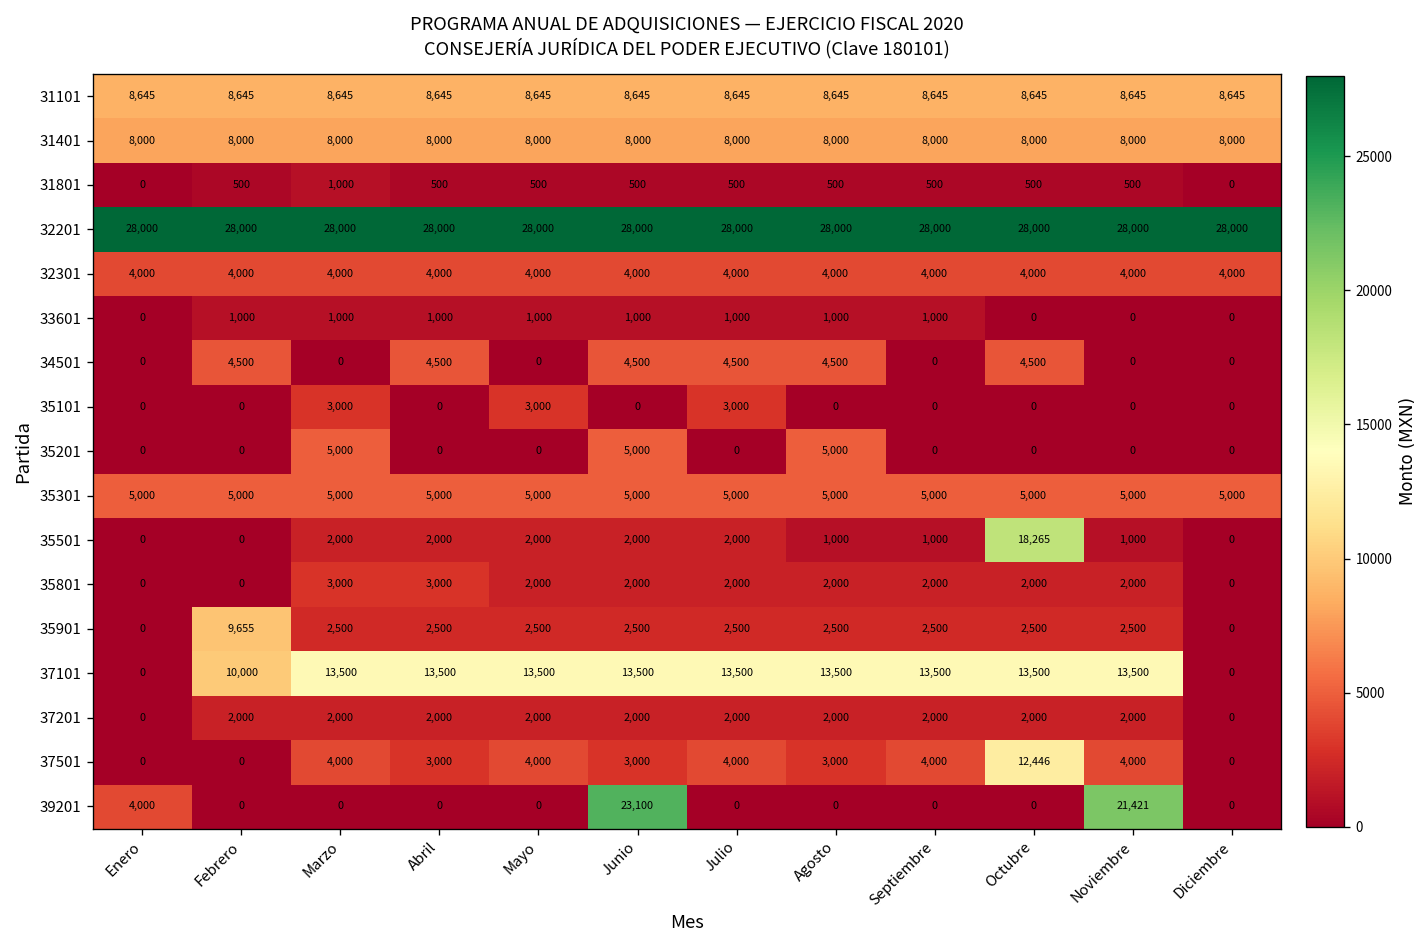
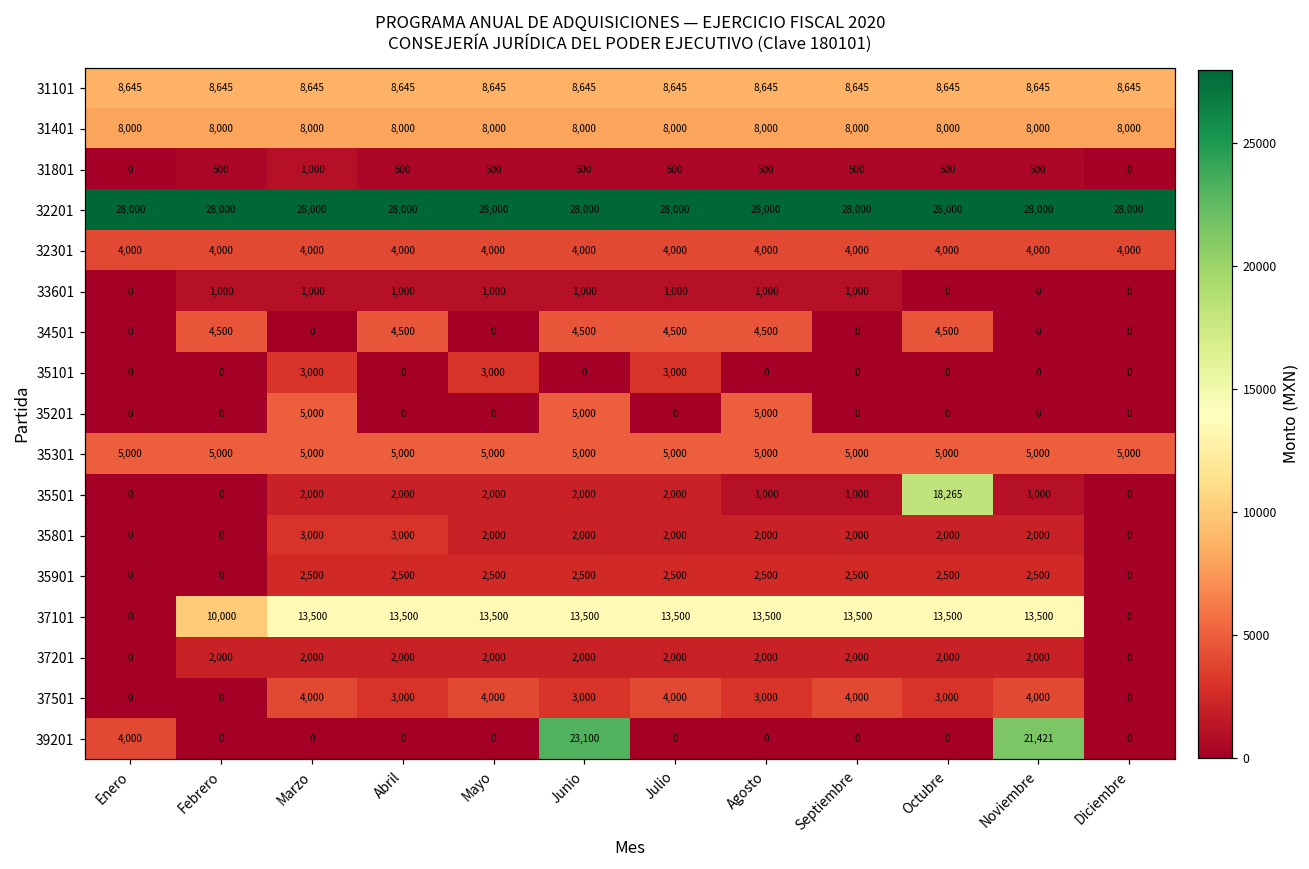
35901, Febrero: 9,655 -> 0
37501, Octubre: 12,446 -> 3,000
